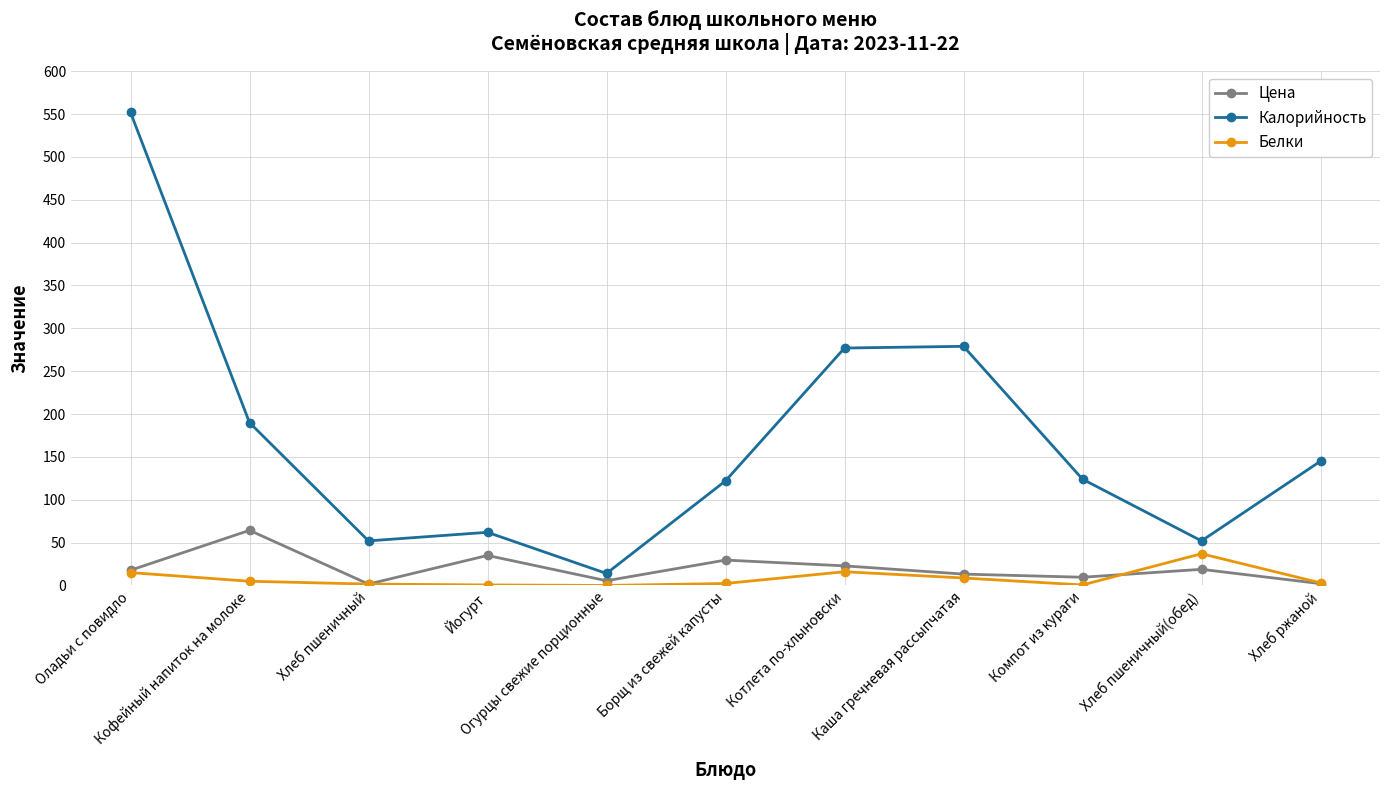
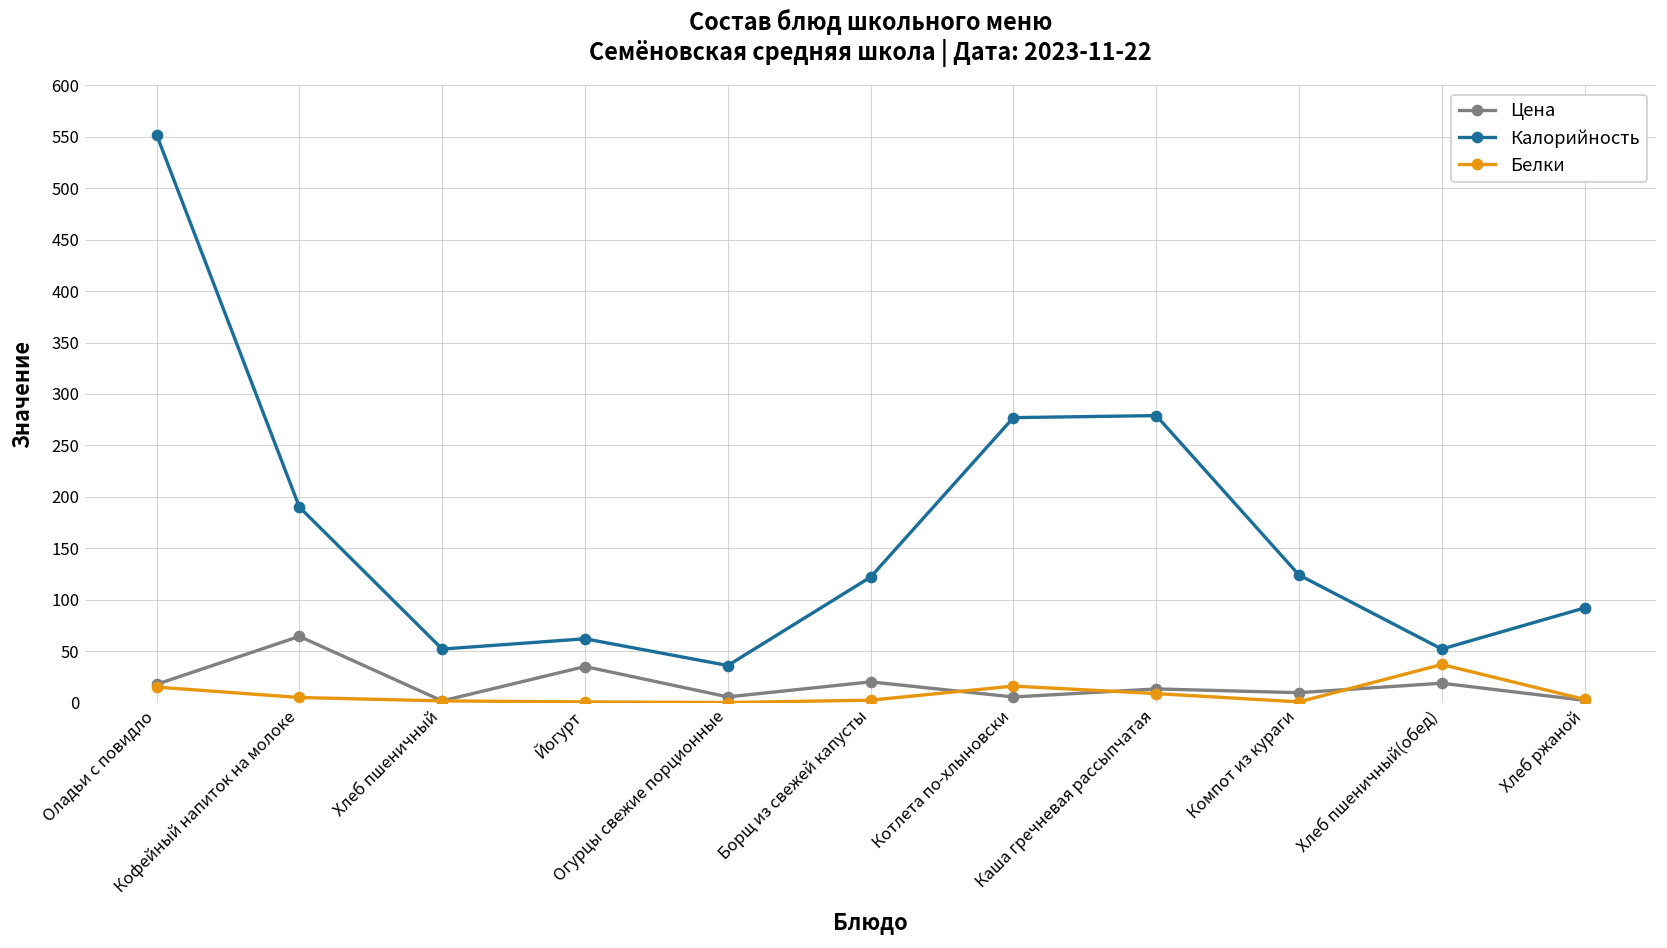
Калорийность, Огурцы свежие порционные: 10 -> 40
Цена, Борщ из свежей капусты: 30 -> 20
Цена, Котлета по-хлыновски: 20 -> 10
Калорийность, Хлеб ржаной: 150 -> 90
